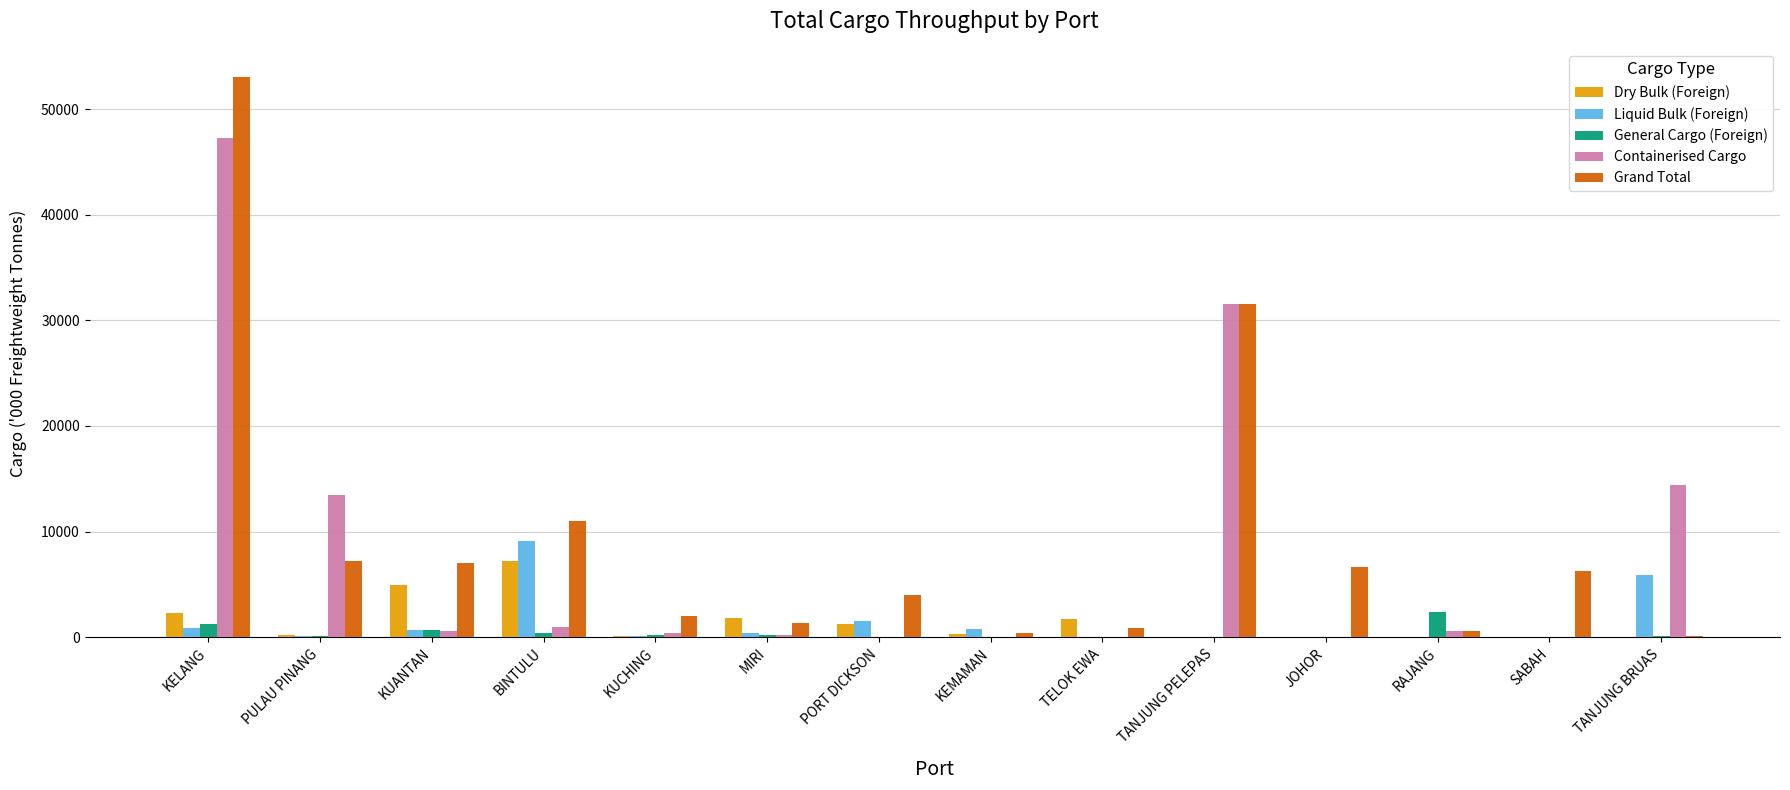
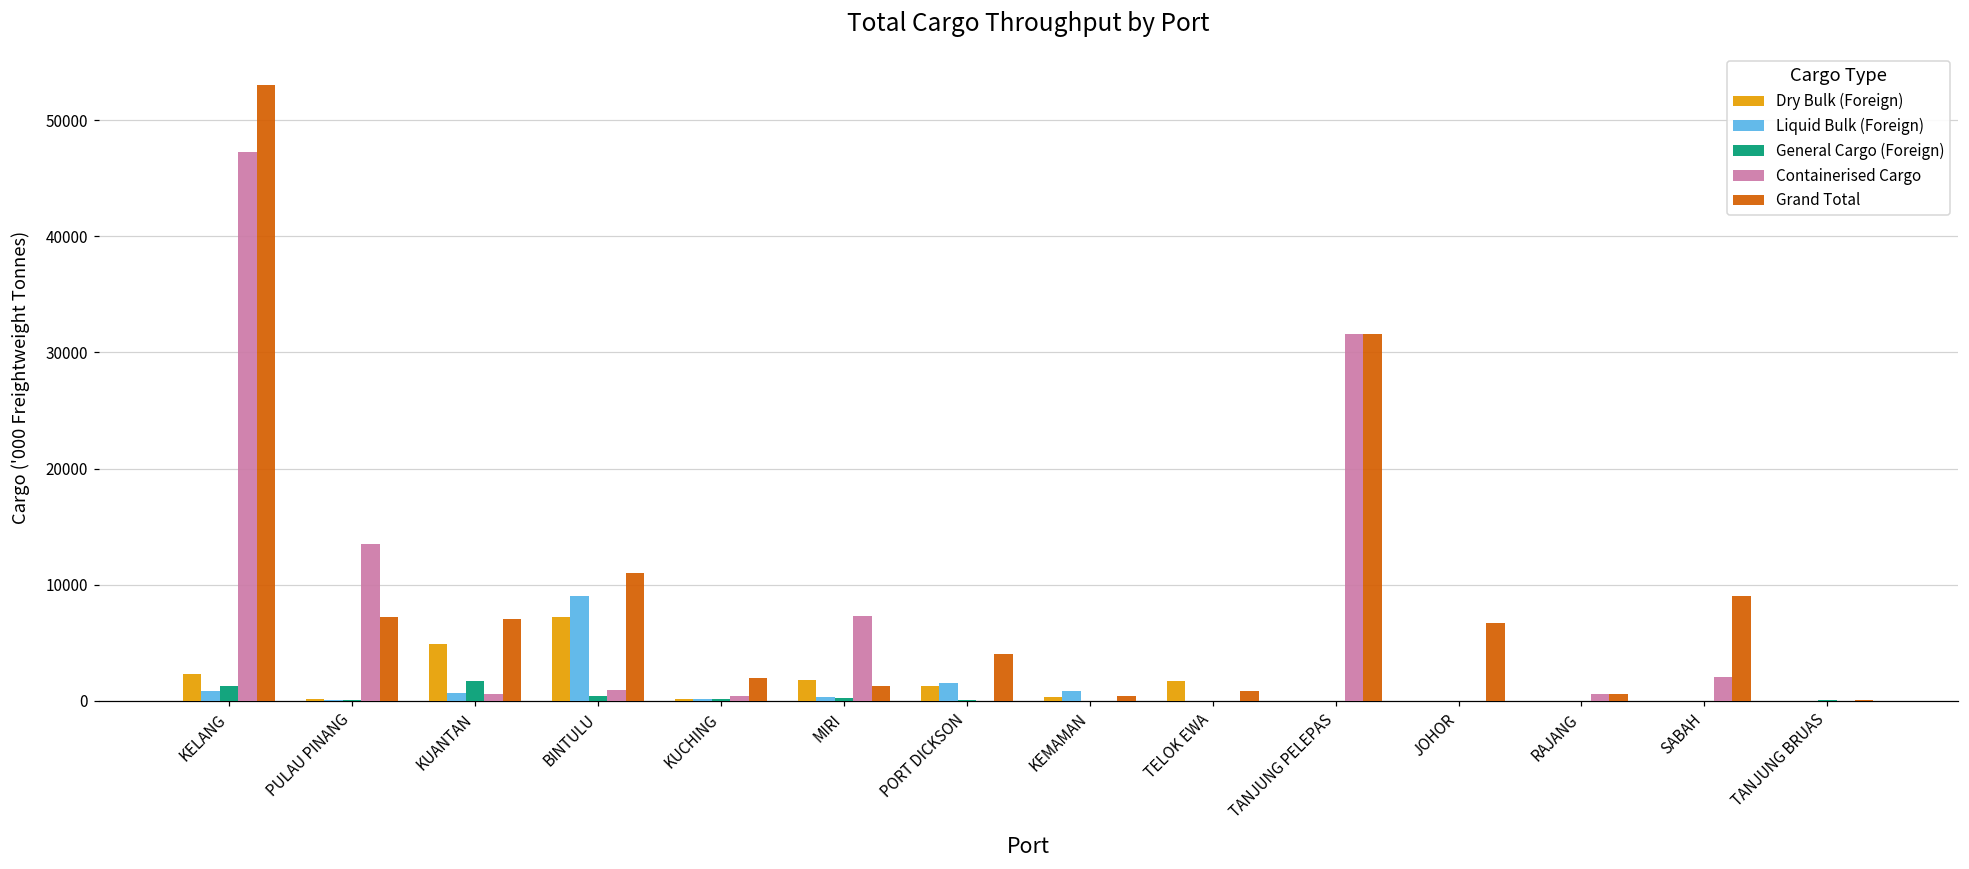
General Cargo (Foreign), KUANTAN: 600 -> 1700
Containerised Cargo, MIRI: 200 -> 7300
General Cargo (Foreign), RAJANG: 2400 -> 0
Containerised Cargo, SABAH: 0 -> 2000
Grand Total, SABAH: 6300 -> 9000
Liquid Bulk (Foreign), TANJUNG BRUAS: 5900 -> 0
Containerised Cargo, TANJUNG BRUAS: 14400 -> 0
